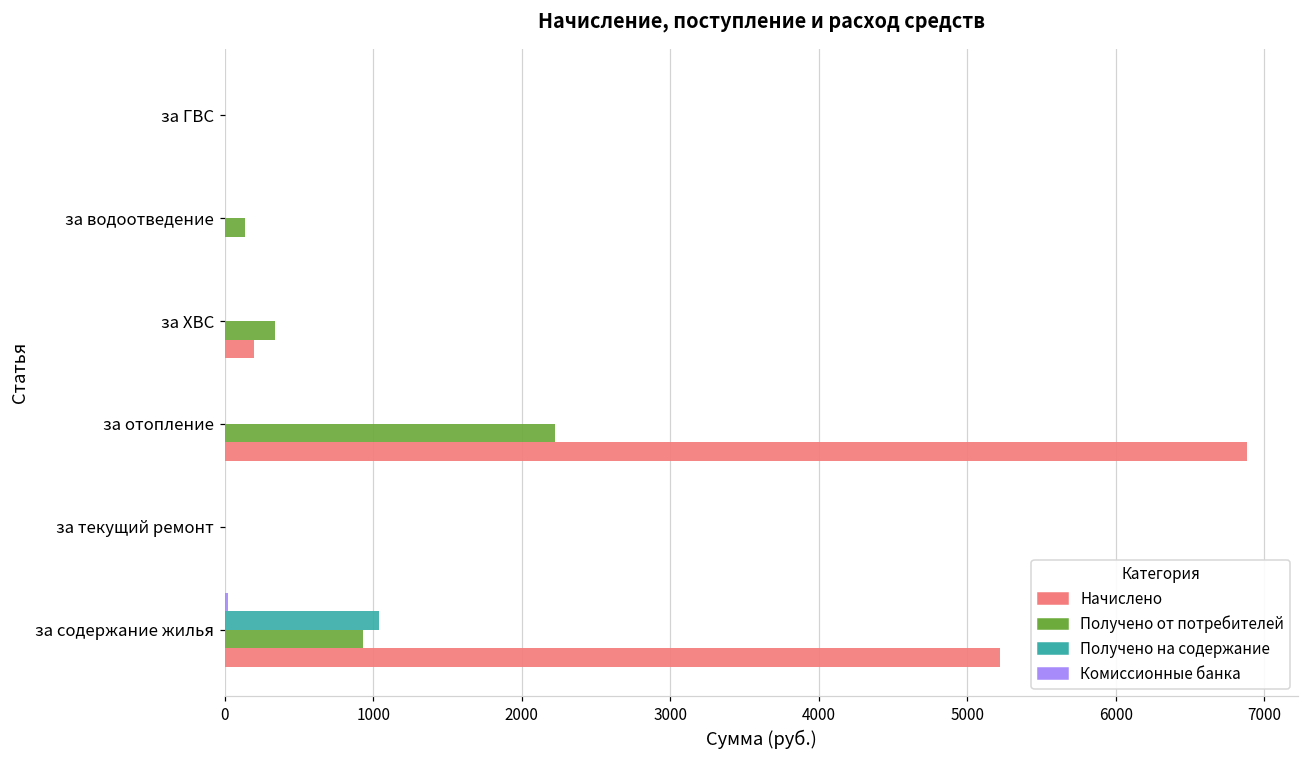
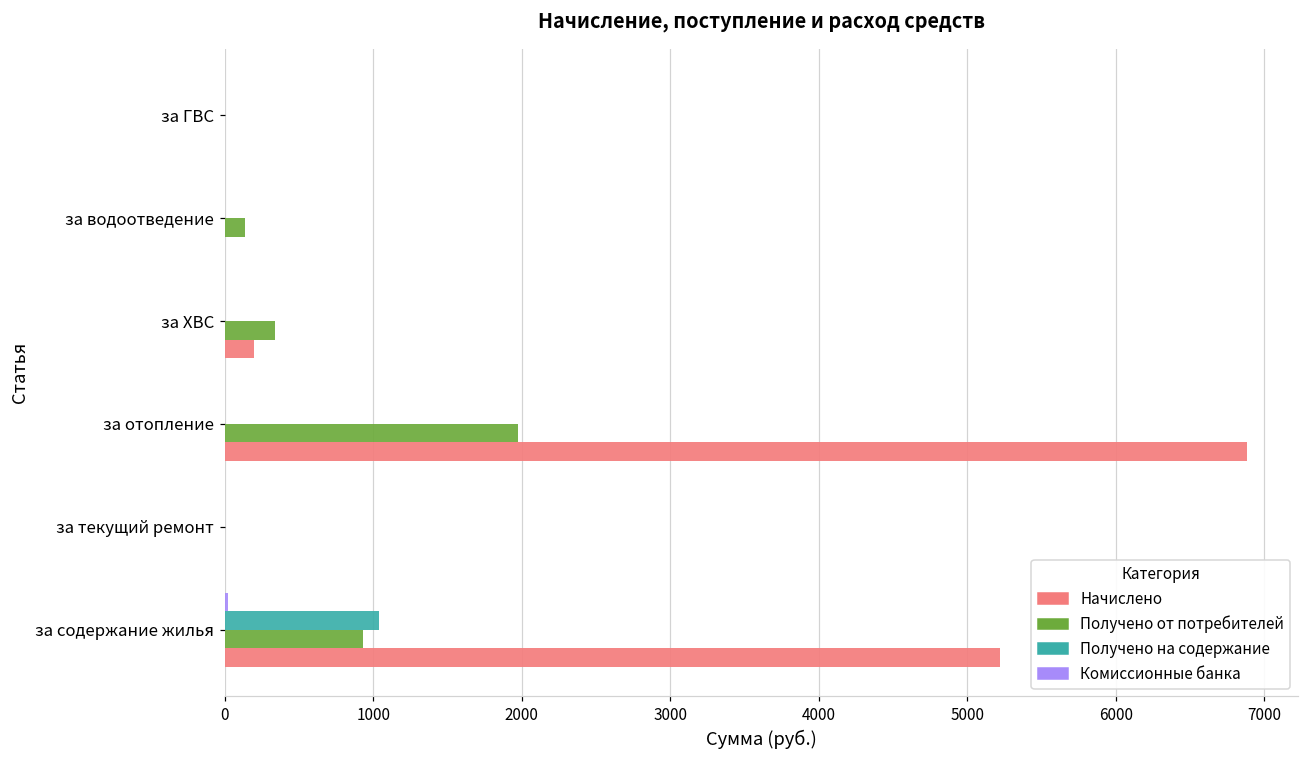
Получено от потребителей, за отопление: 2220 -> 1980
